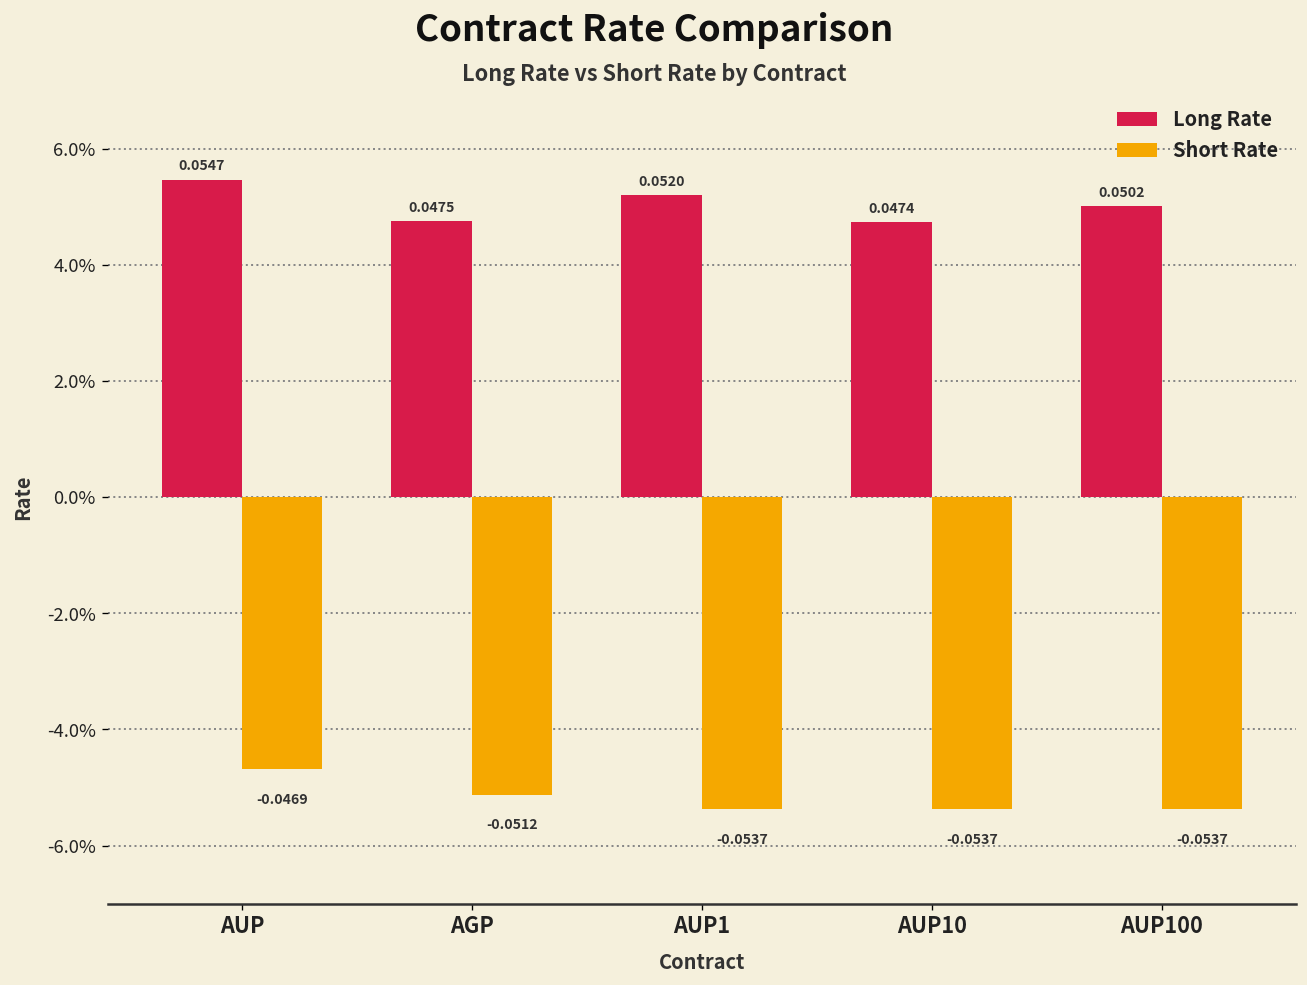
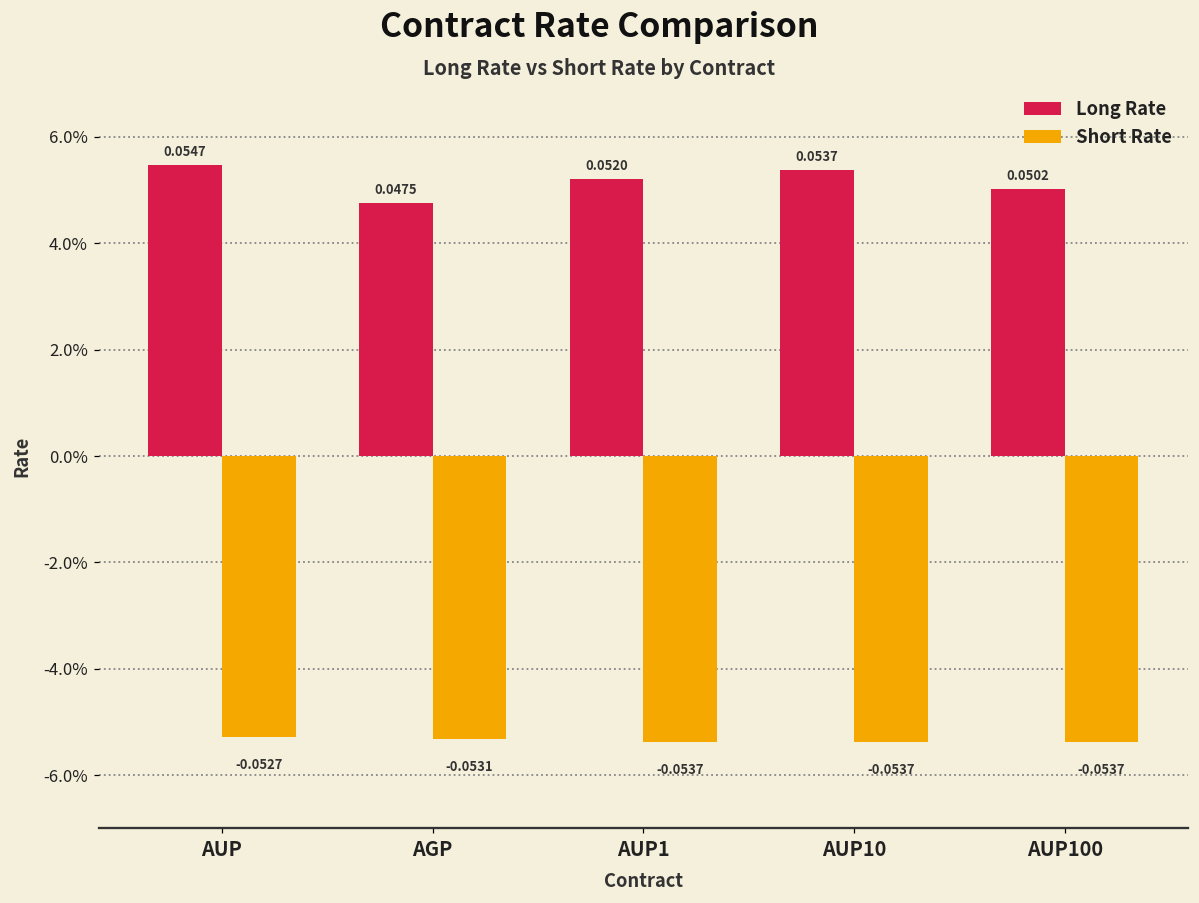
Short Rate, AUP: -0.0469 -> -0.0527
Short Rate, AGP: -0.0512 -> -0.0531
Long Rate, AUP10: 0.0474 -> 0.0537
